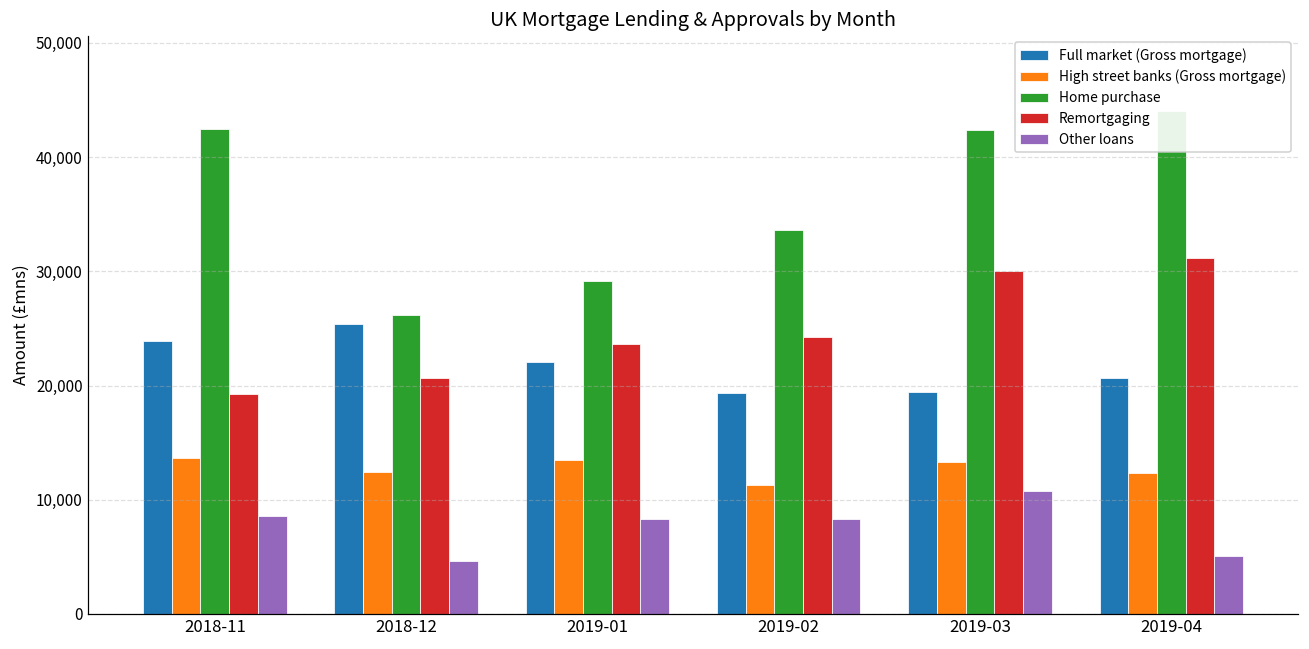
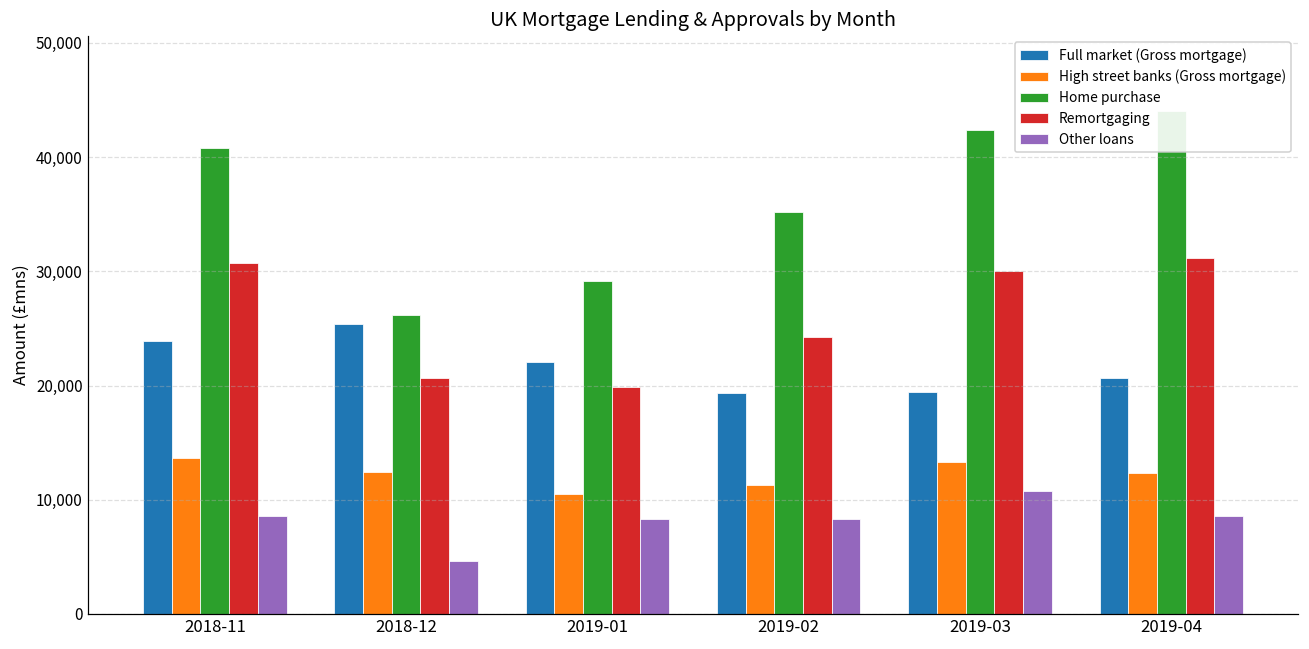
Home purchase, 2018-11: 42,500 -> 40,800
Remortgaging, 2018-11: 19,200 -> 30,700
High street banks (Gross mortgage), 2019-01: 13,400 -> 10,500
Remortgaging, 2019-01: 23,600 -> 19,800
Home purchase, 2019-02: 33,600 -> 35,200
Other loans, 2019-04: 5,100 -> 8,600
